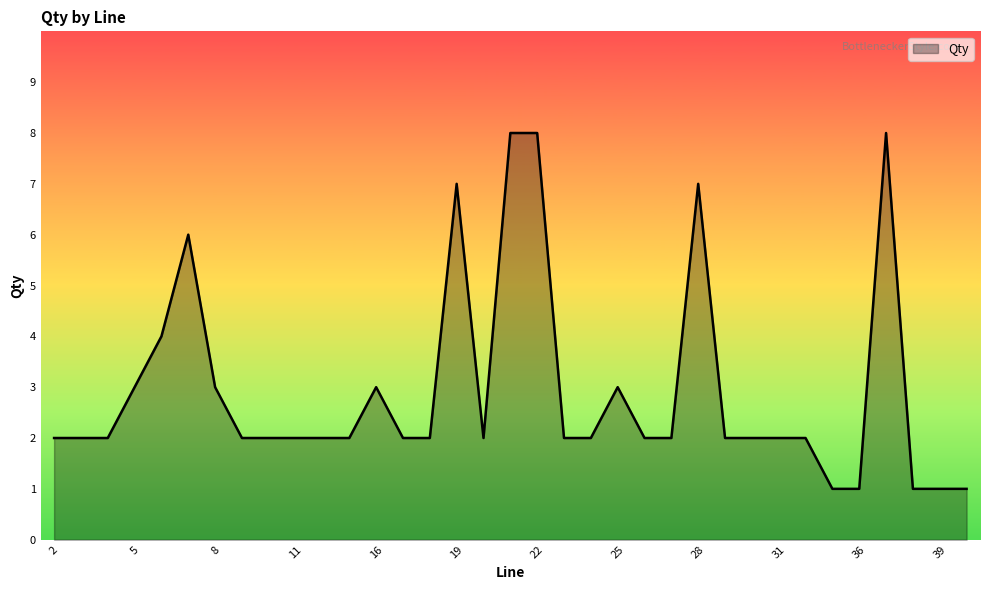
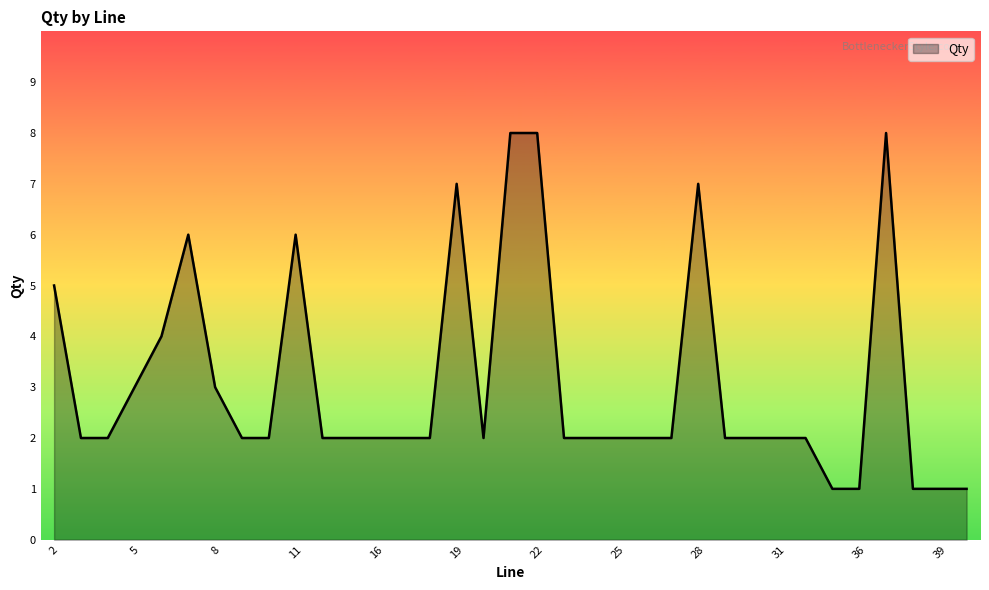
2: 2 -> 5
11: 2 -> 6
16: 3 -> 2
25: 3 -> 2
